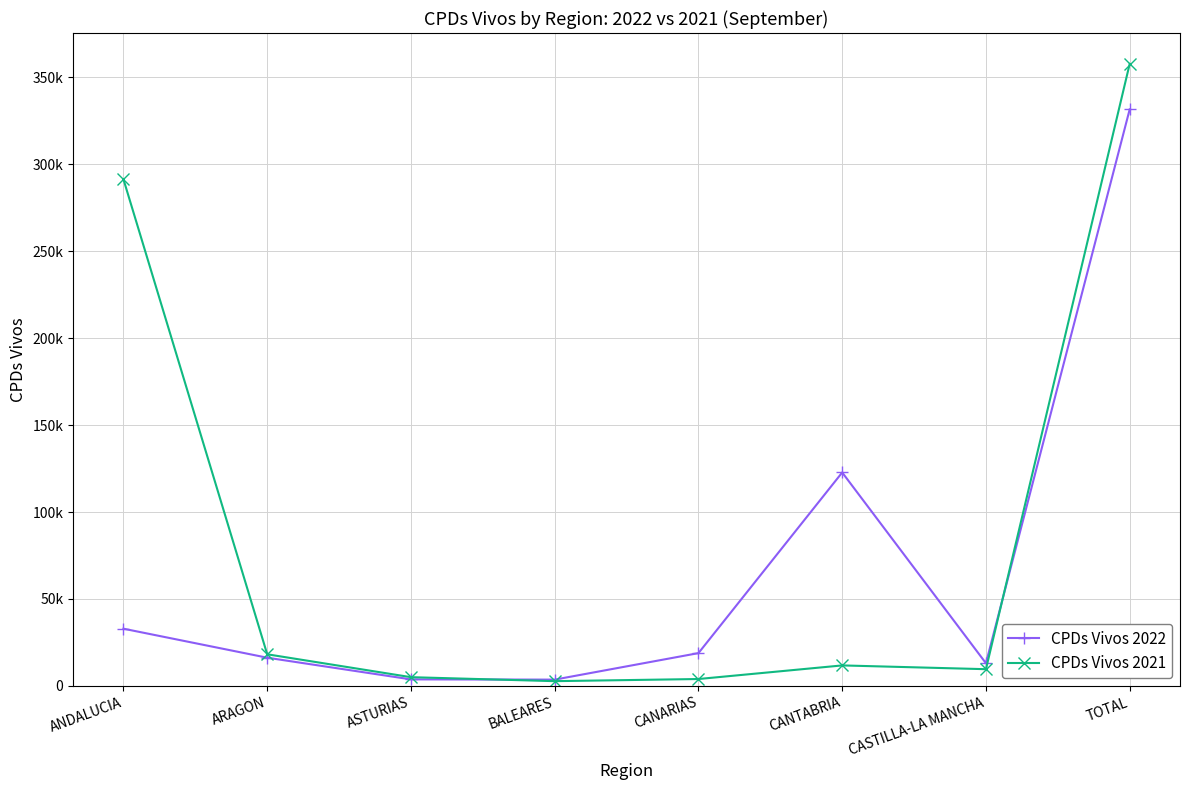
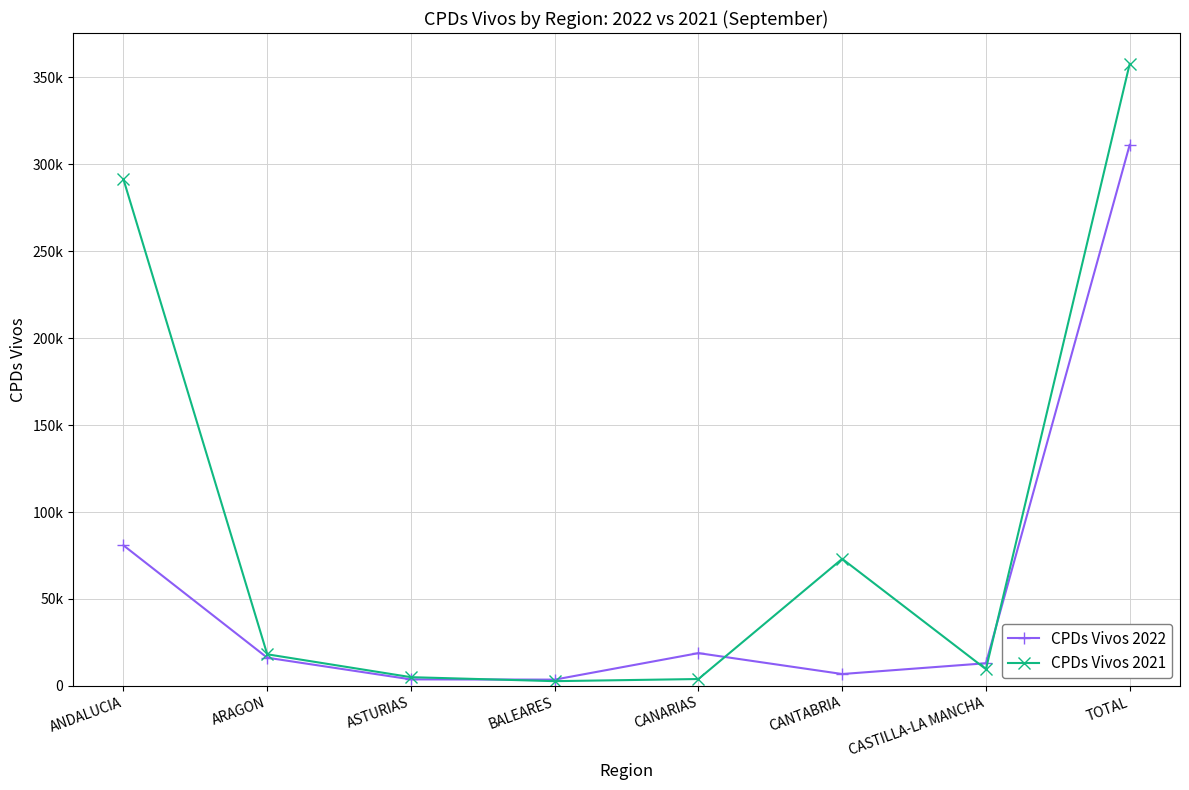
CPDs Vivos 2022, ANDALUCIA: 33000 -> 81000
CPDs Vivos 2022, CANTABRIA: 123000 -> 7000
CPDs Vivos 2021, CANTABRIA: 12000 -> 73000
CPDs Vivos 2022, TOTAL: 332000 -> 311000
